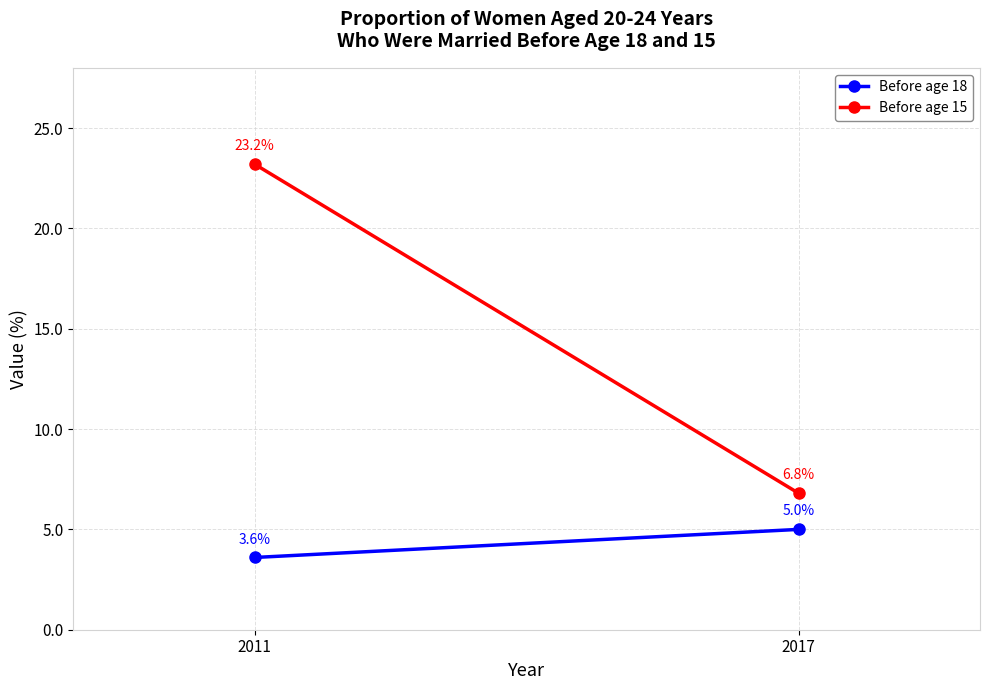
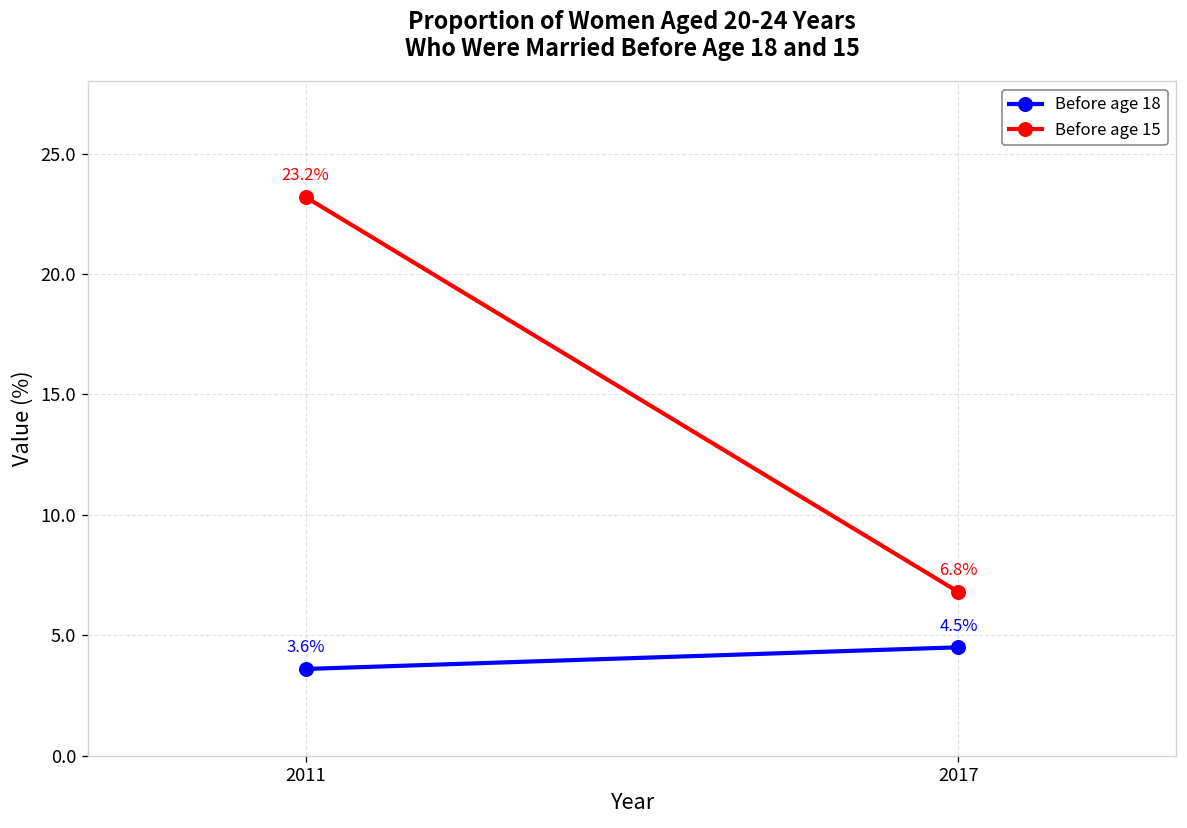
Before age 18, 2017: 5.0% -> 4.5%
